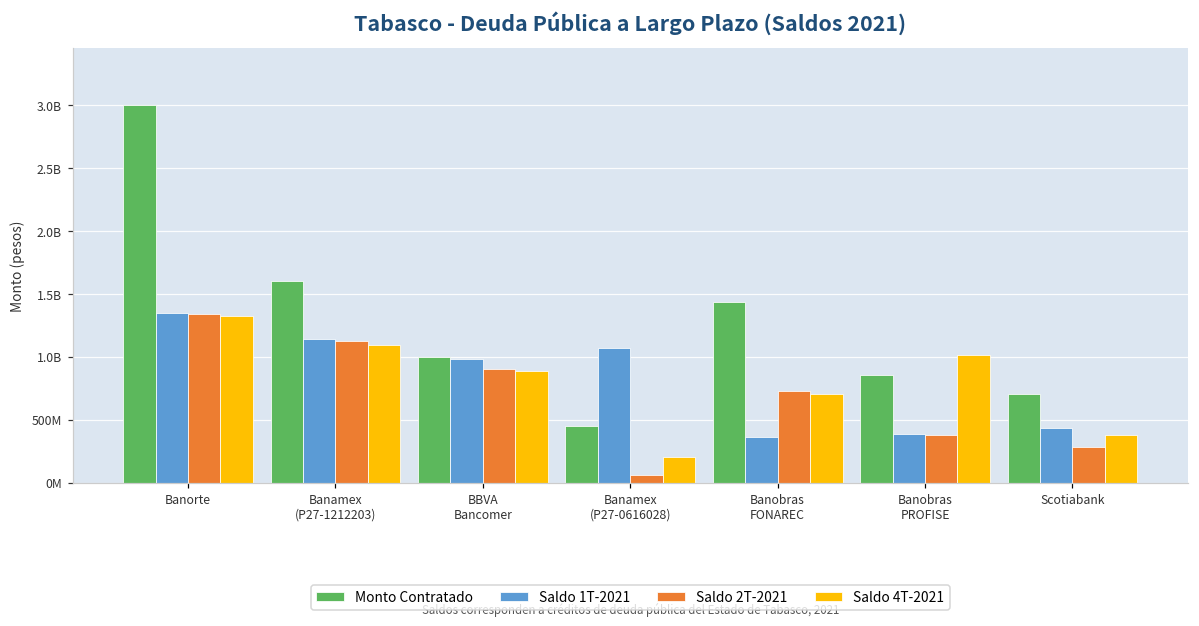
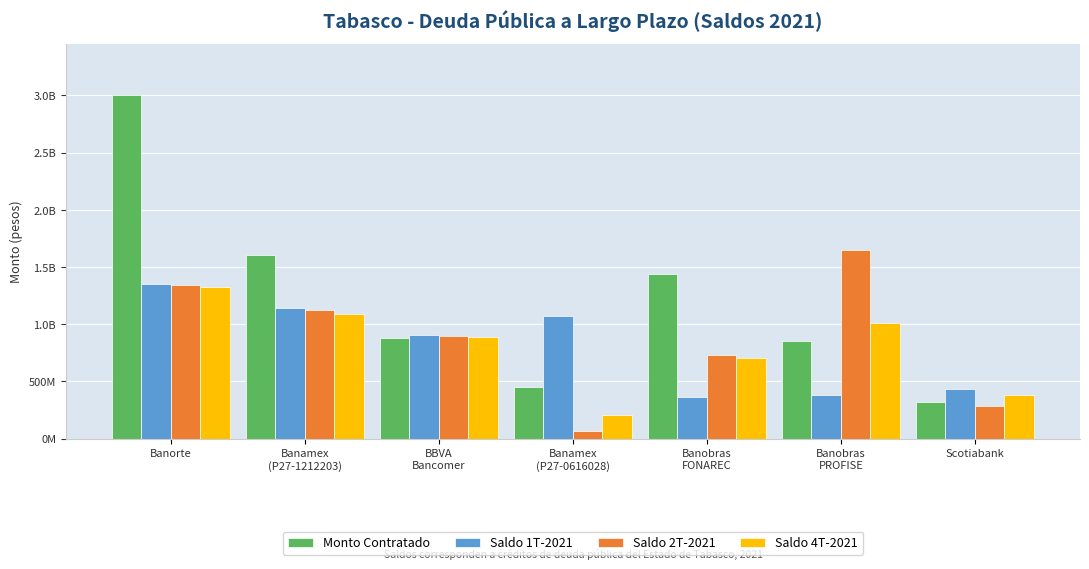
Monto Contratado, BBVA Bancomer: 1000000000 -> 880000000
Saldo 1T-2021, BBVA Bancomer: 980000000 -> 900000000
Saldo 2T-2021, Banobras PROFISE: 380000000 -> 1650000000
Monto Contratado, Scotiabank: 700000000 -> 320000000
